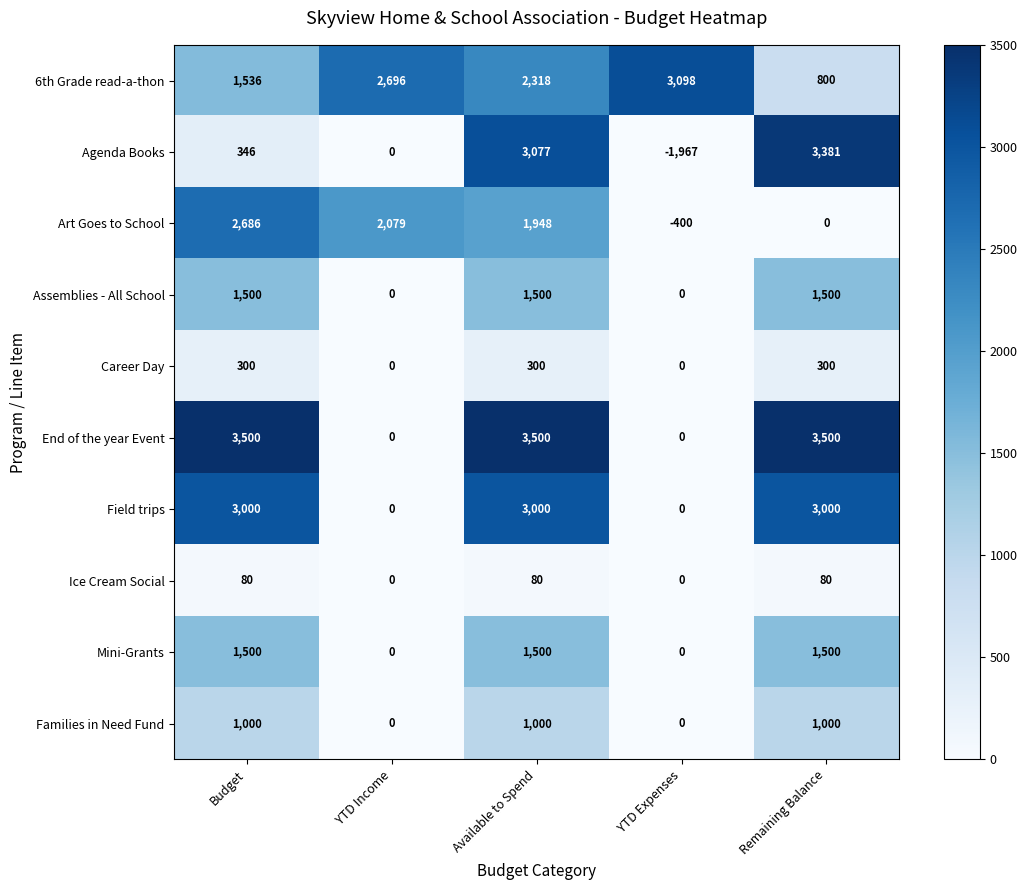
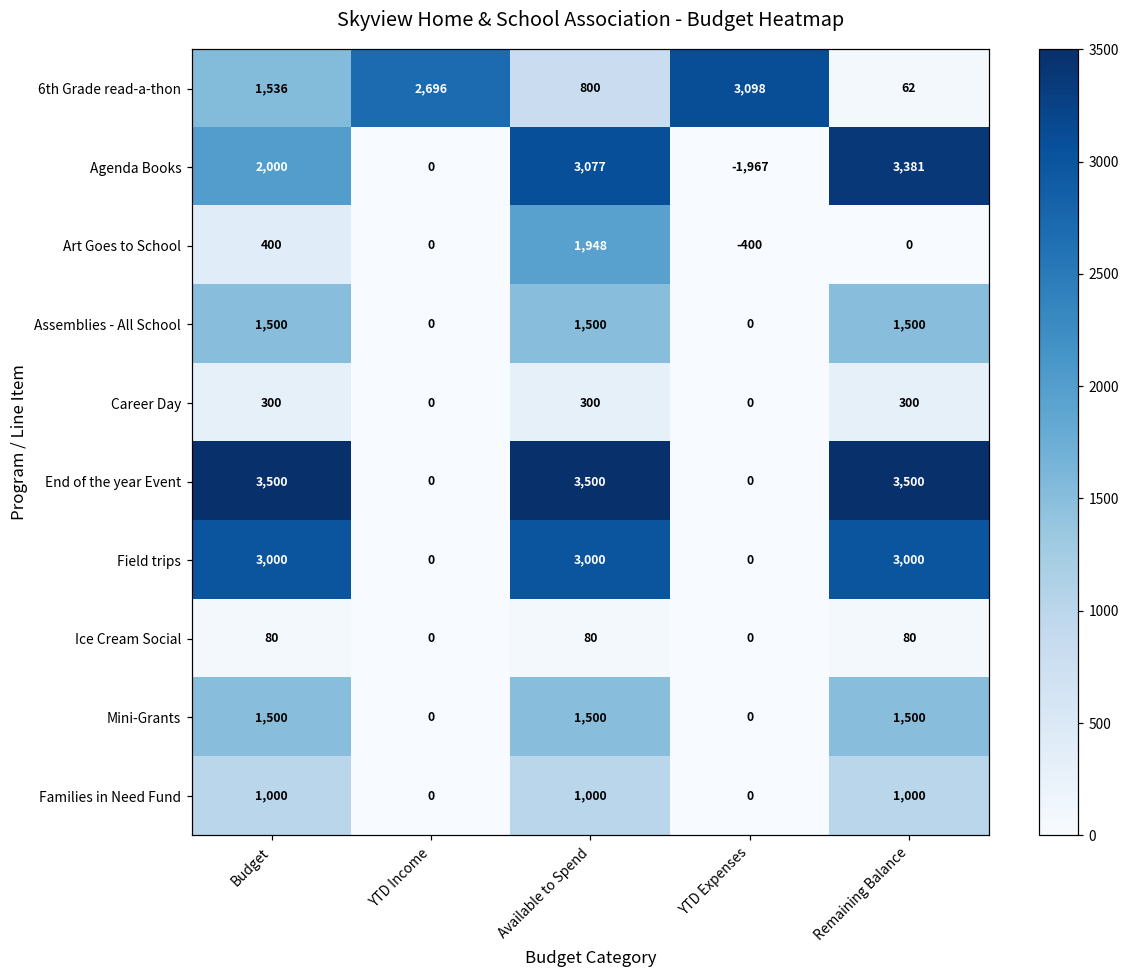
6th Grade read-a-thon, Available to Spend: 2,318 -> 800
6th Grade read-a-thon, Remaining Balance: 800 -> 62
Agenda Books, Budget: 346 -> 2,000
Art Goes to School, Budget: 2,686 -> 400
Art Goes to School, YTD Income: 2,079 -> 0
